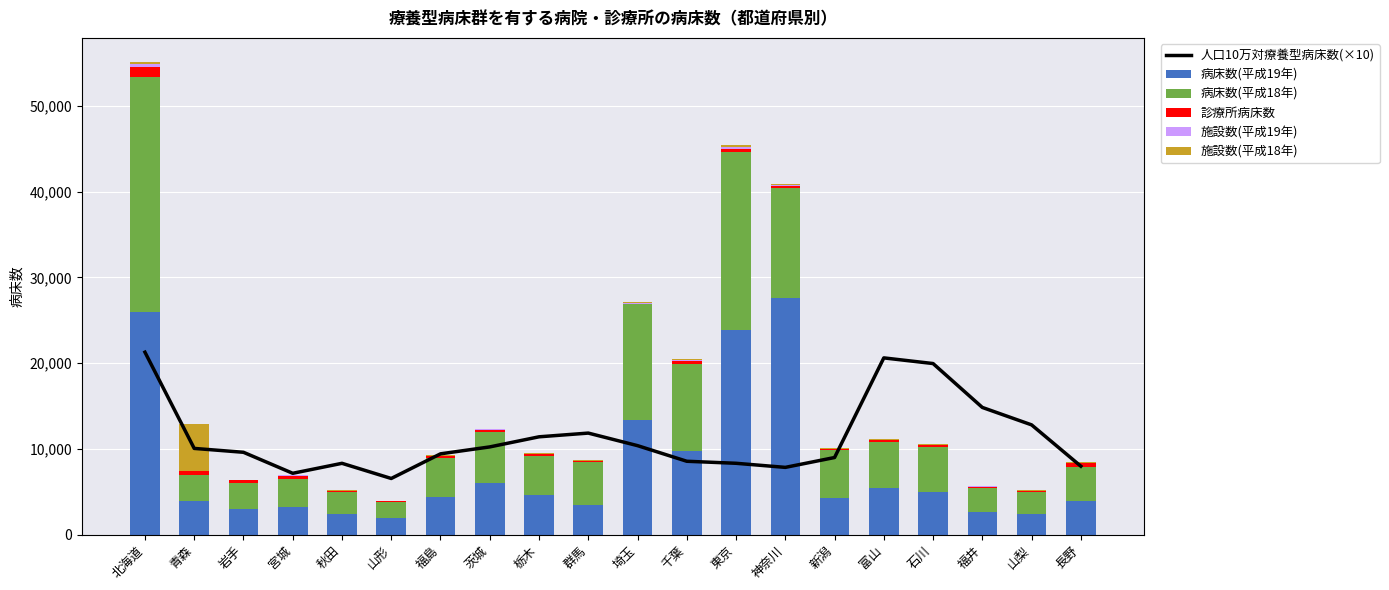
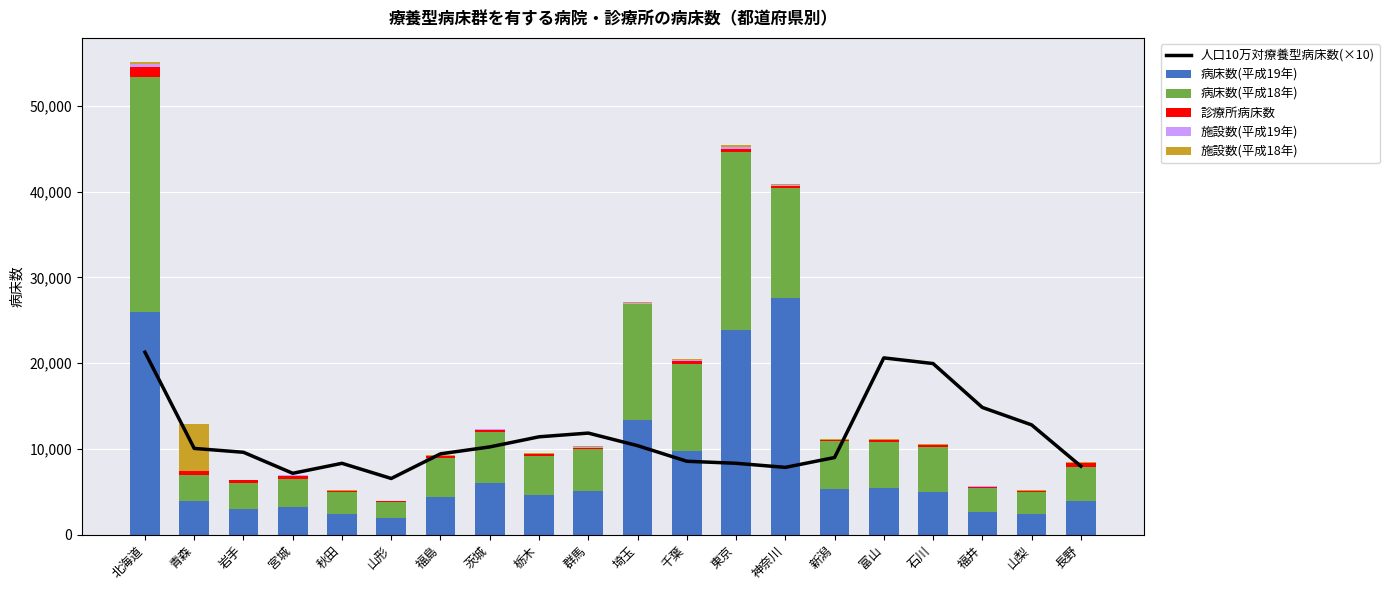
病床数(平成19年), 群馬: 3,000 -> 5,000
病床数(平成19年), 新潟: 4,000 -> 5,000
